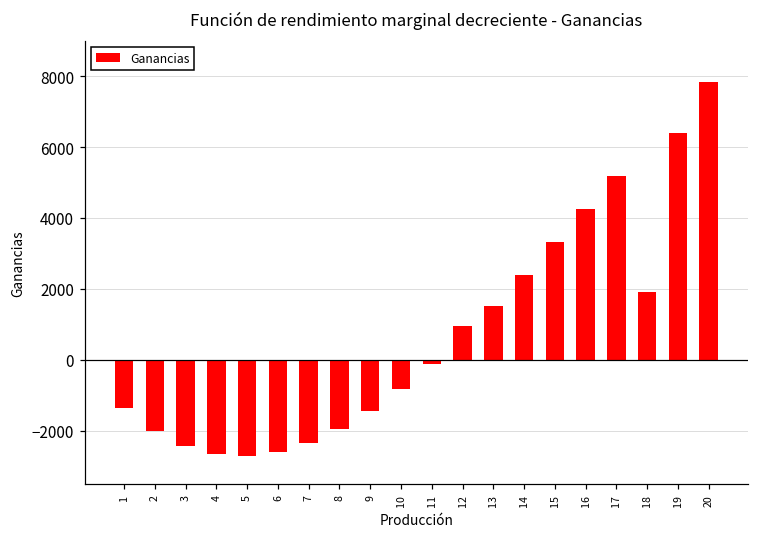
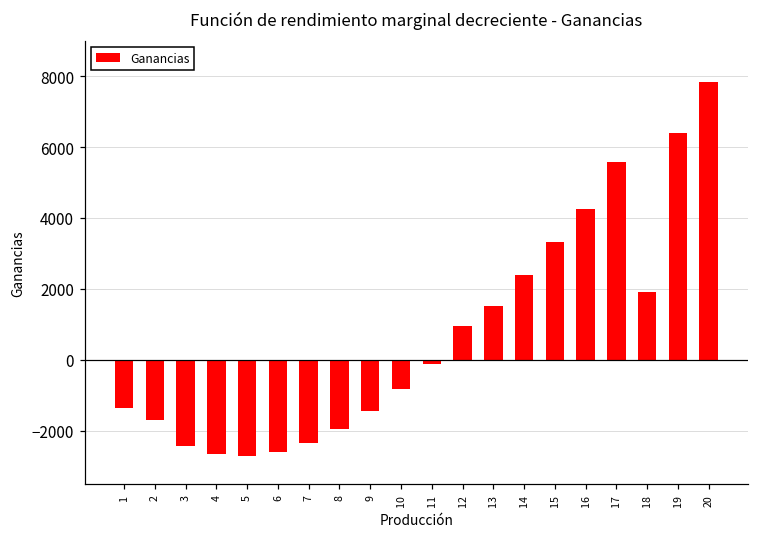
2: -2000 -> -1700
17: 5200 -> 5600
